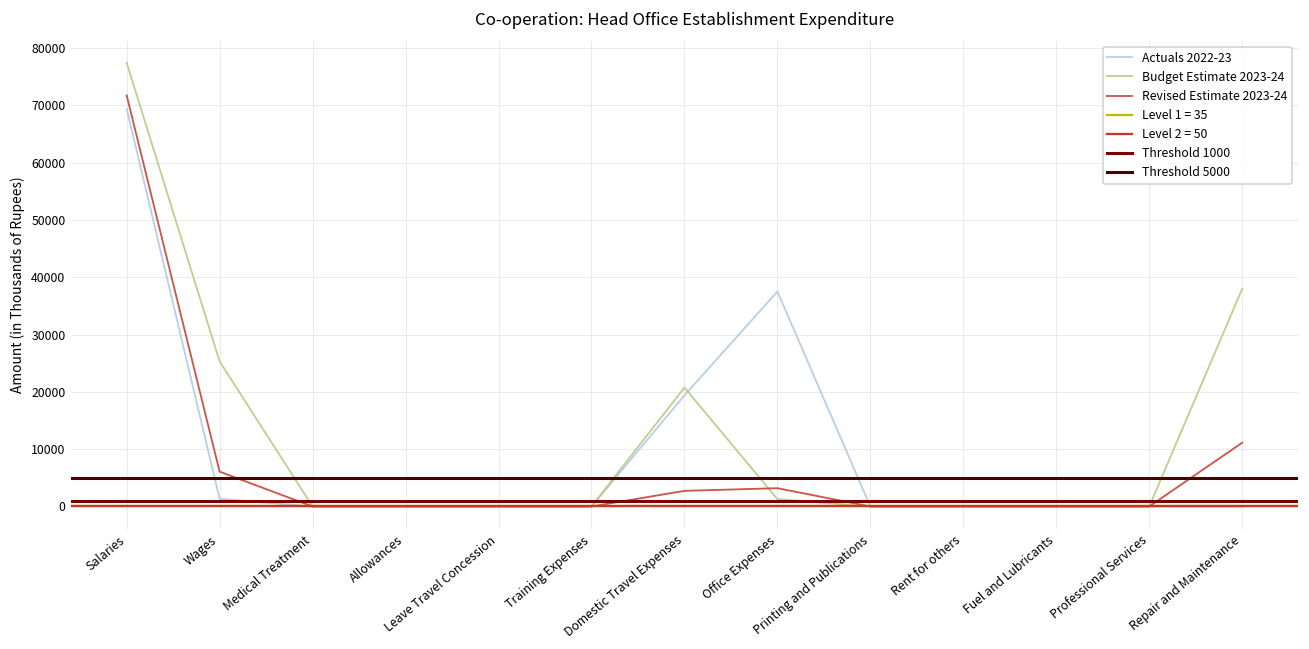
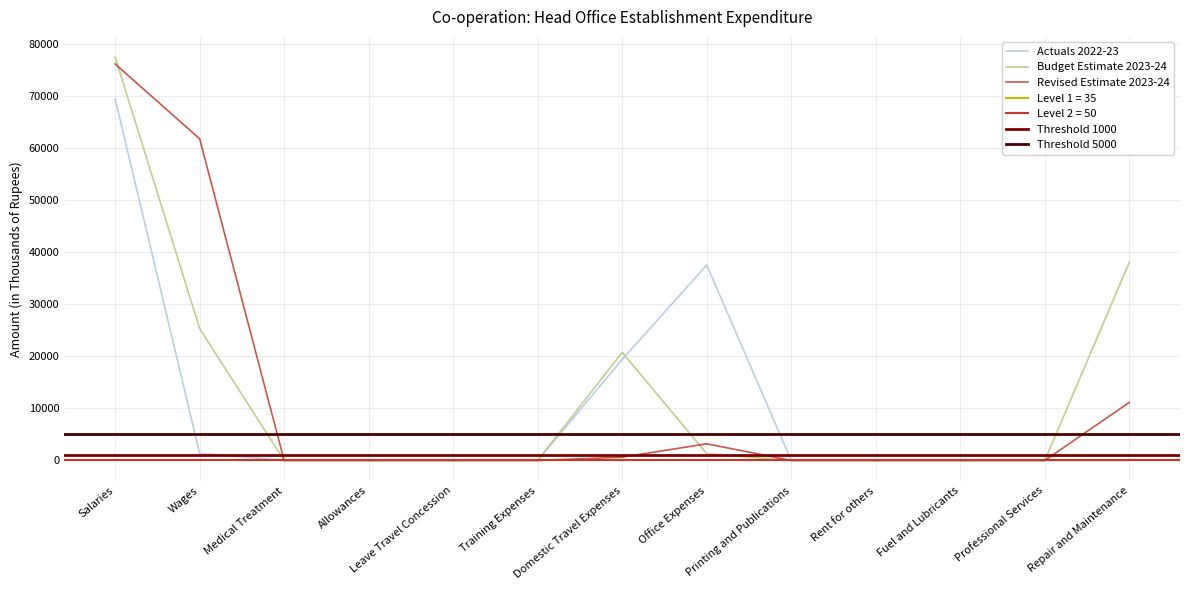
Revised Estimate 2023-24, Salaries: 72000 -> 76000
Revised Estimate 2023-24, Wages: 6000 -> 62000
Revised Estimate 2023-24, Domestic Travel Expenses: 3000 -> 1000
